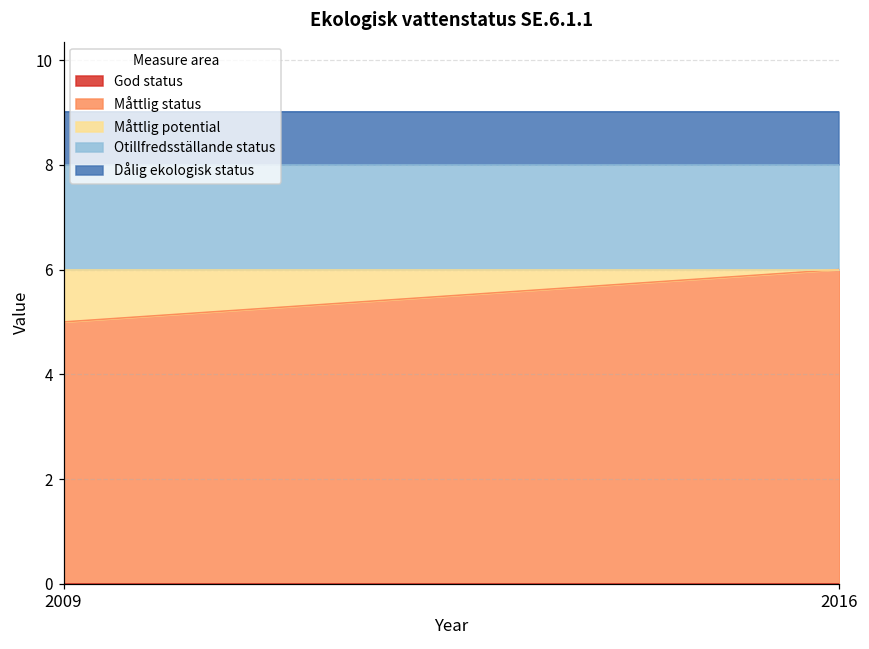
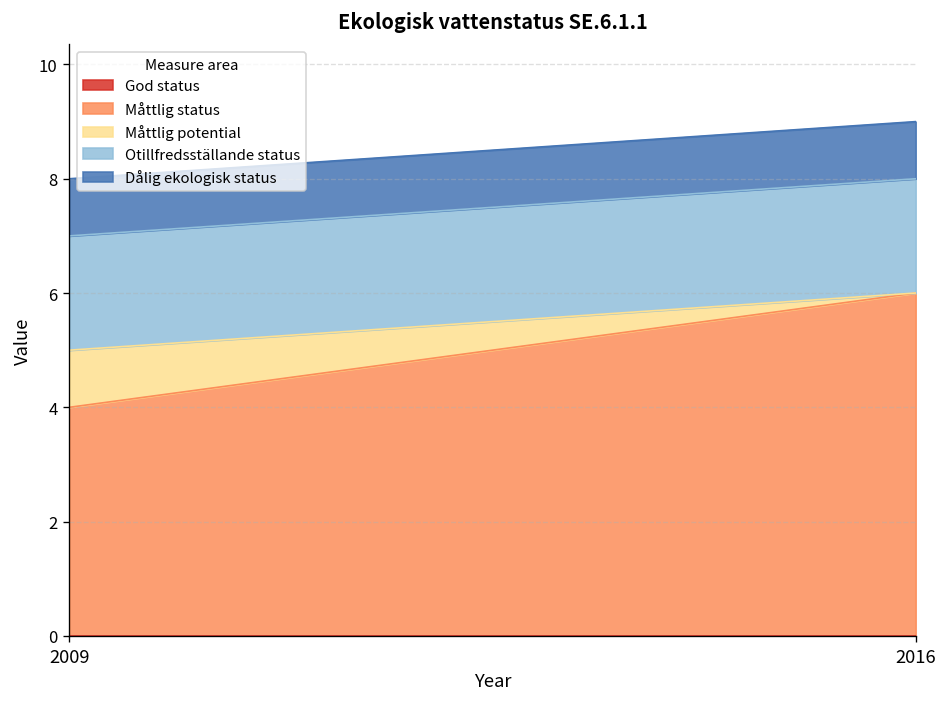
Måttlig status, 2009: 5 -> 4
